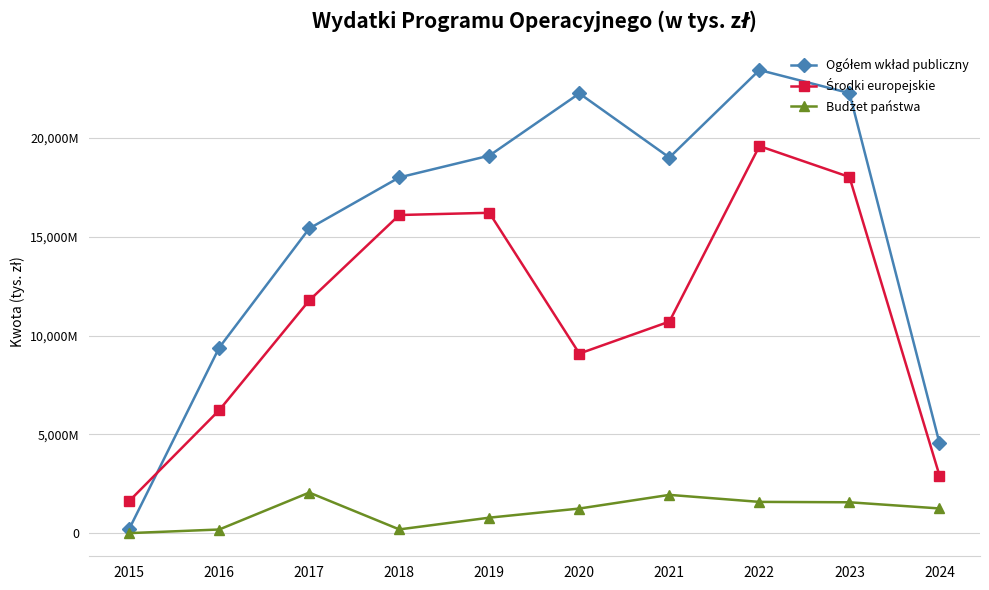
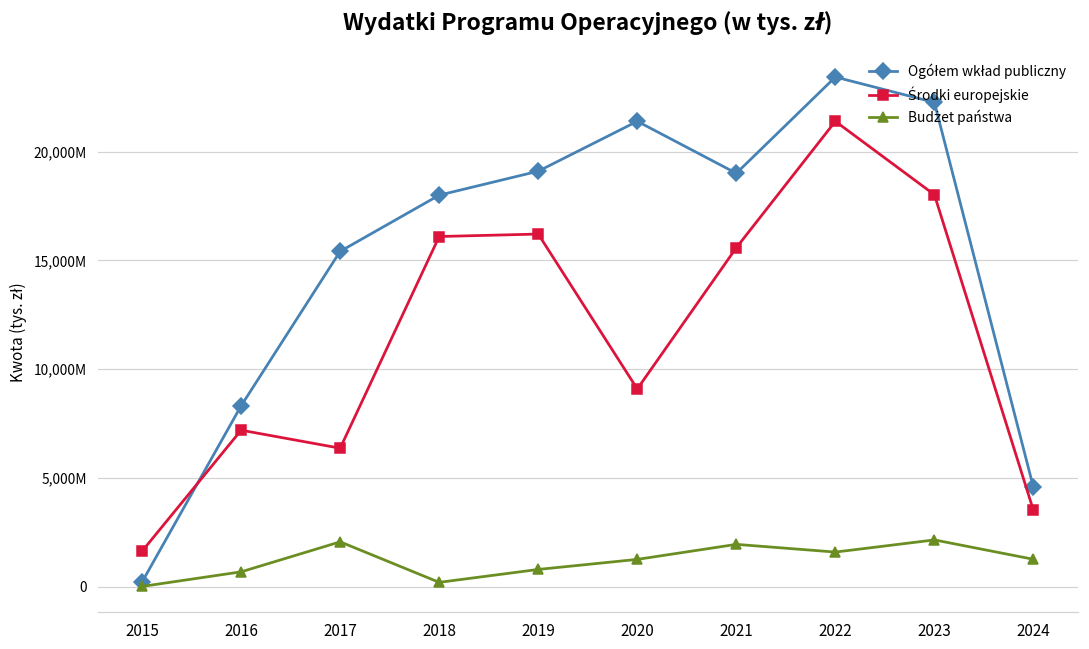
Ogółem wkład publiczny, 2016: 9,400,000,000 -> 8,300,000,000
Środki europejskie, 2016: 6,200,000,000 -> 7,200,000,000
Budżet państwa, 2016: 200,000,000 -> 700,000,000
Środki europejskie, 2017: 11,800,000,000 -> 6,400,000,000
Ogółem wkład publiczny, 2020: 22,200,000,000 -> 21,400,000,000
Środki europejskie, 2021: 10,700,000,000 -> 15,600,000,000
Środki europejskie, 2022: 19,600,000,000 -> 21,400,000,000
Budżet państwa, 2023: 1,600,000,000 -> 2,100,000,000
Środki europejskie, 2024: 2,900,000,000 -> 3,500,000,000
